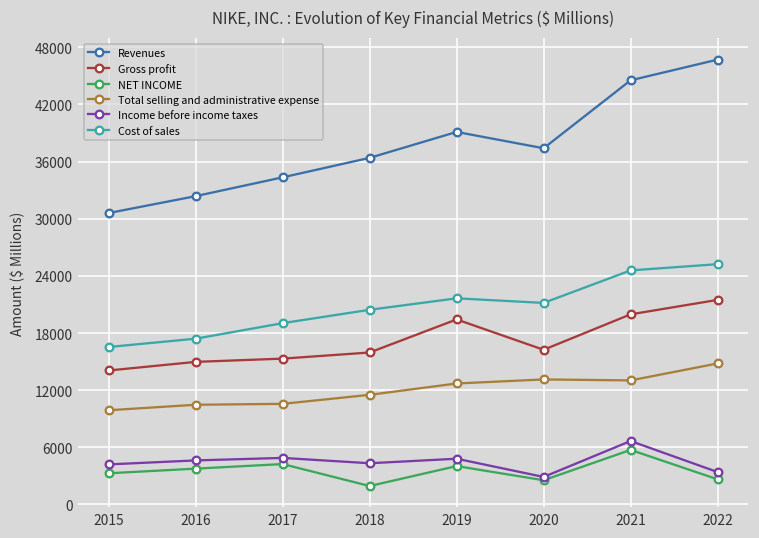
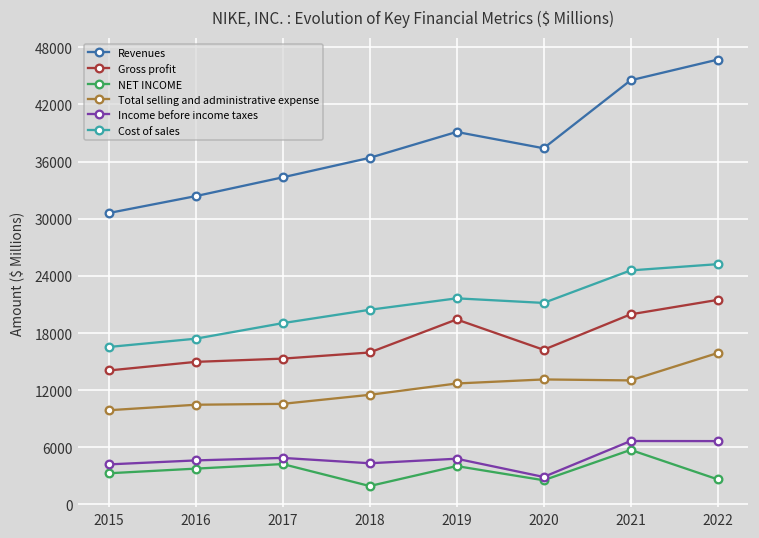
Total selling and administrative expense, 2022: 15000 -> 16000
Income before income taxes, 2022: 3000 -> 7000
